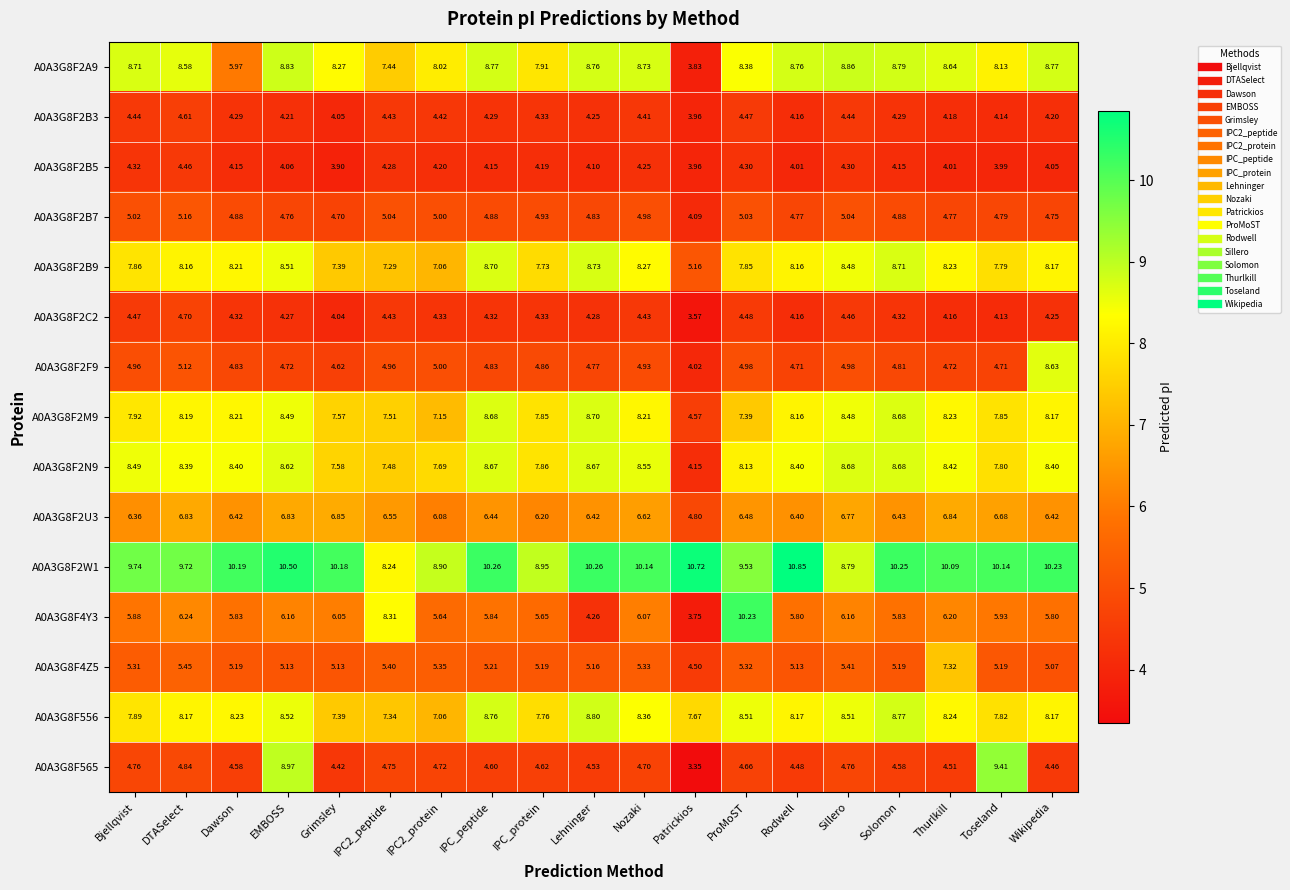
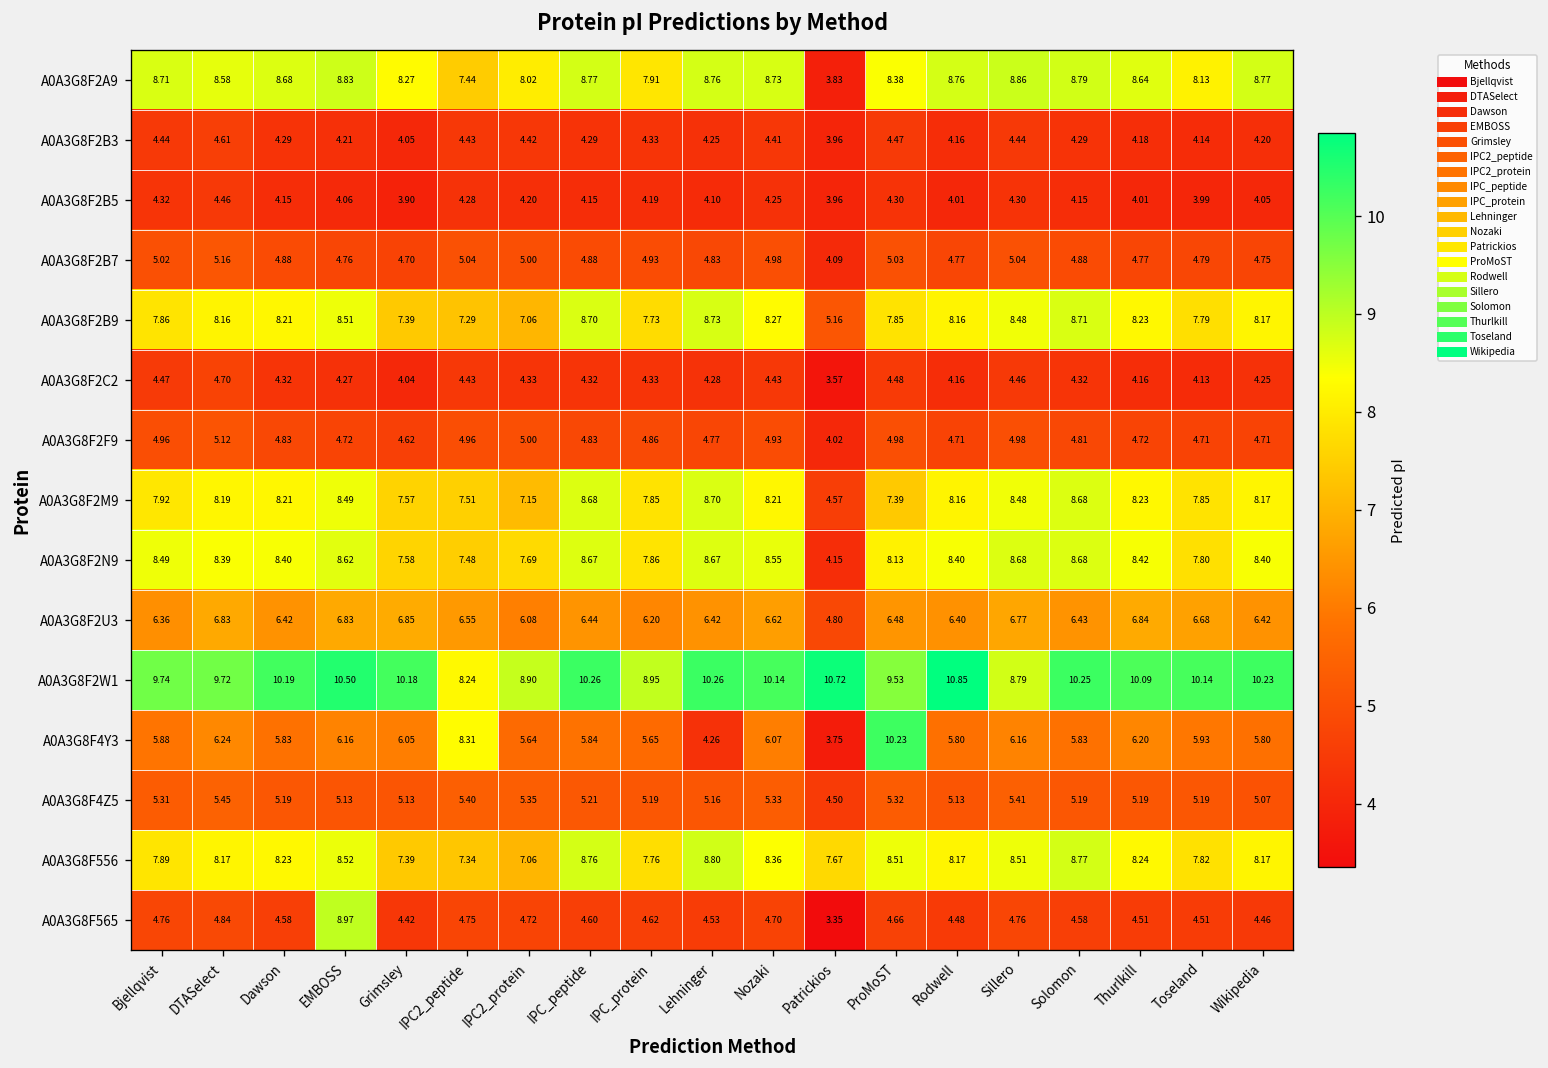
A0A3G8F2A9, Dawson: 5.97 -> 8.68
A0A3G8F2F9, Wikipedia: 8.63 -> 4.71
A0A3G8F4Z5, Thurlkill: 7.32 -> 5.19
A0A3G8F565, Toseland: 9.41 -> 4.51
